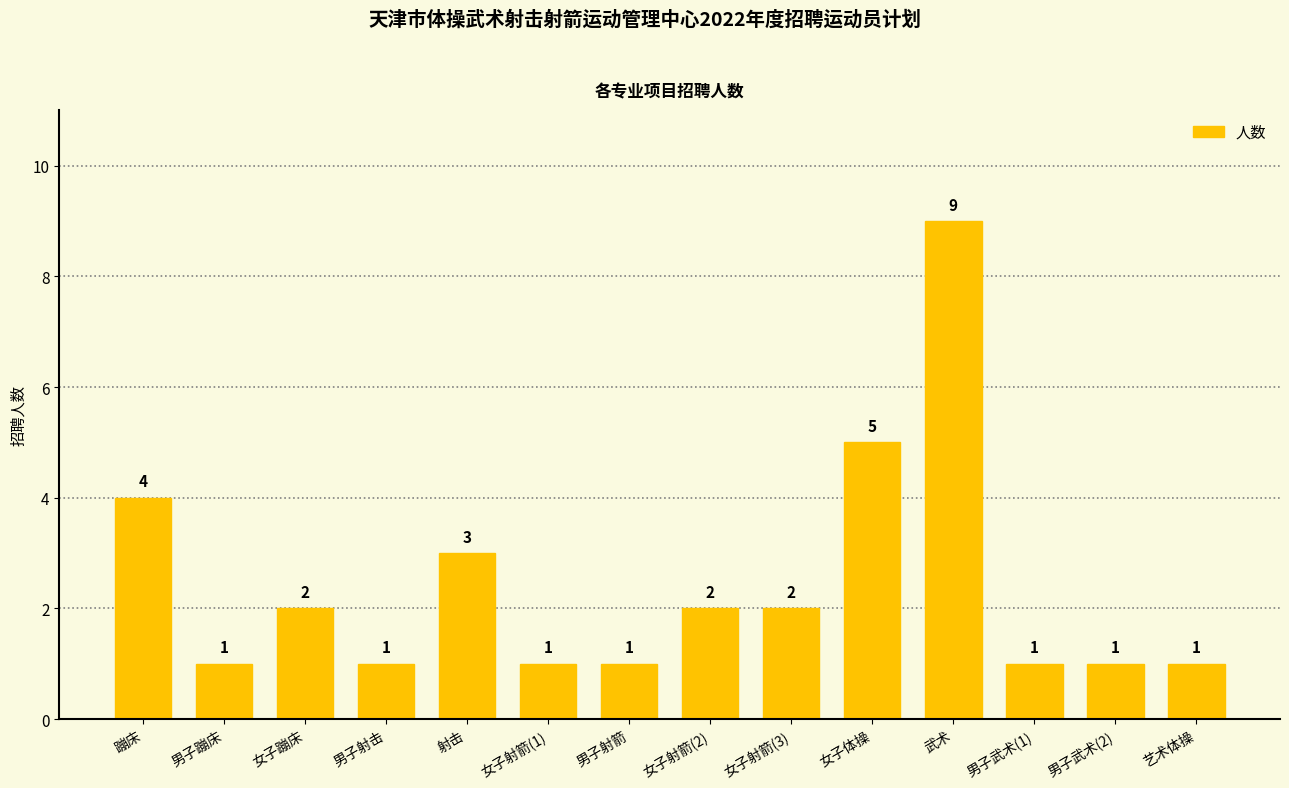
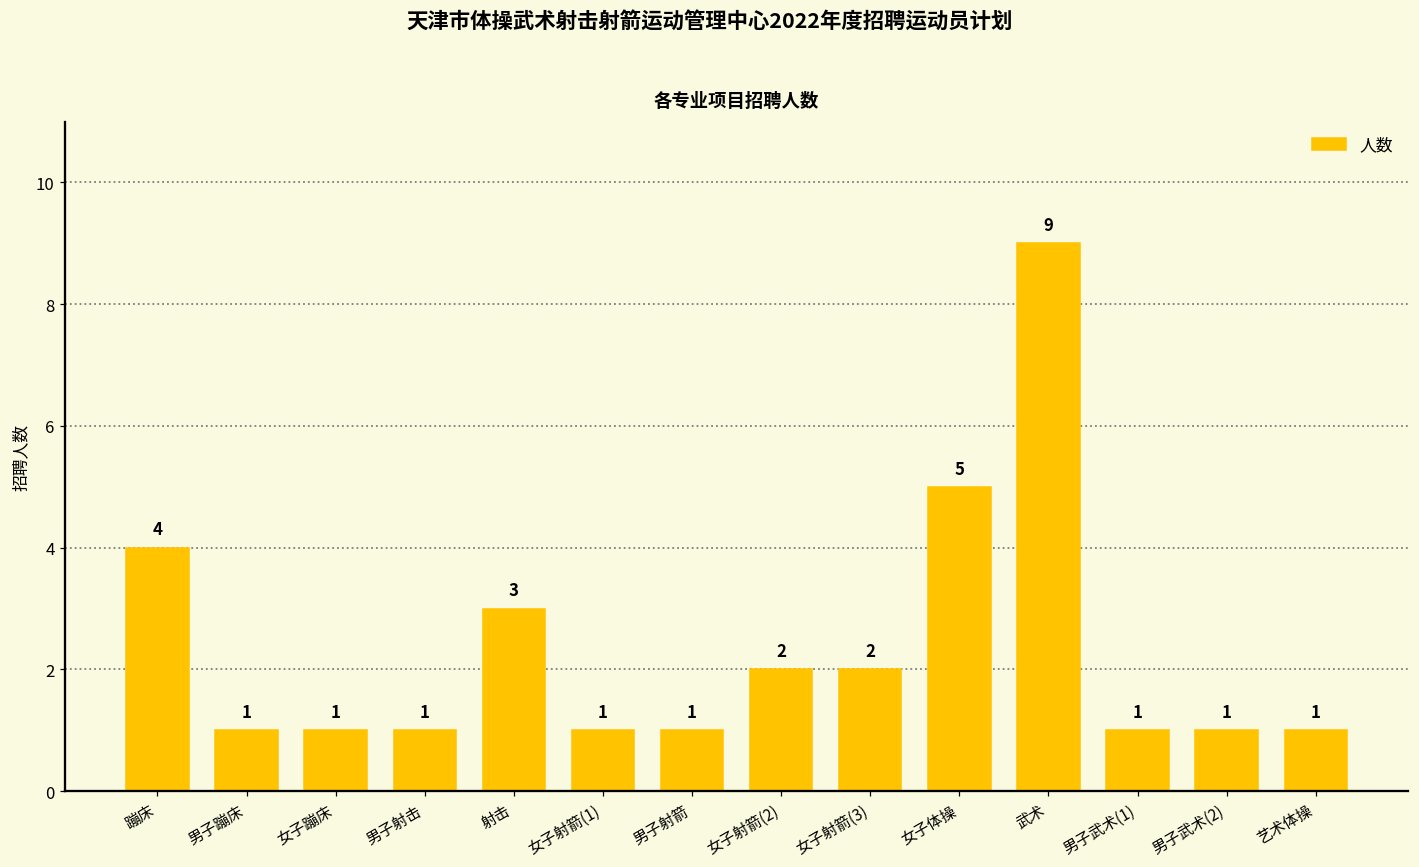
女子蹦床: 2 -> 1
